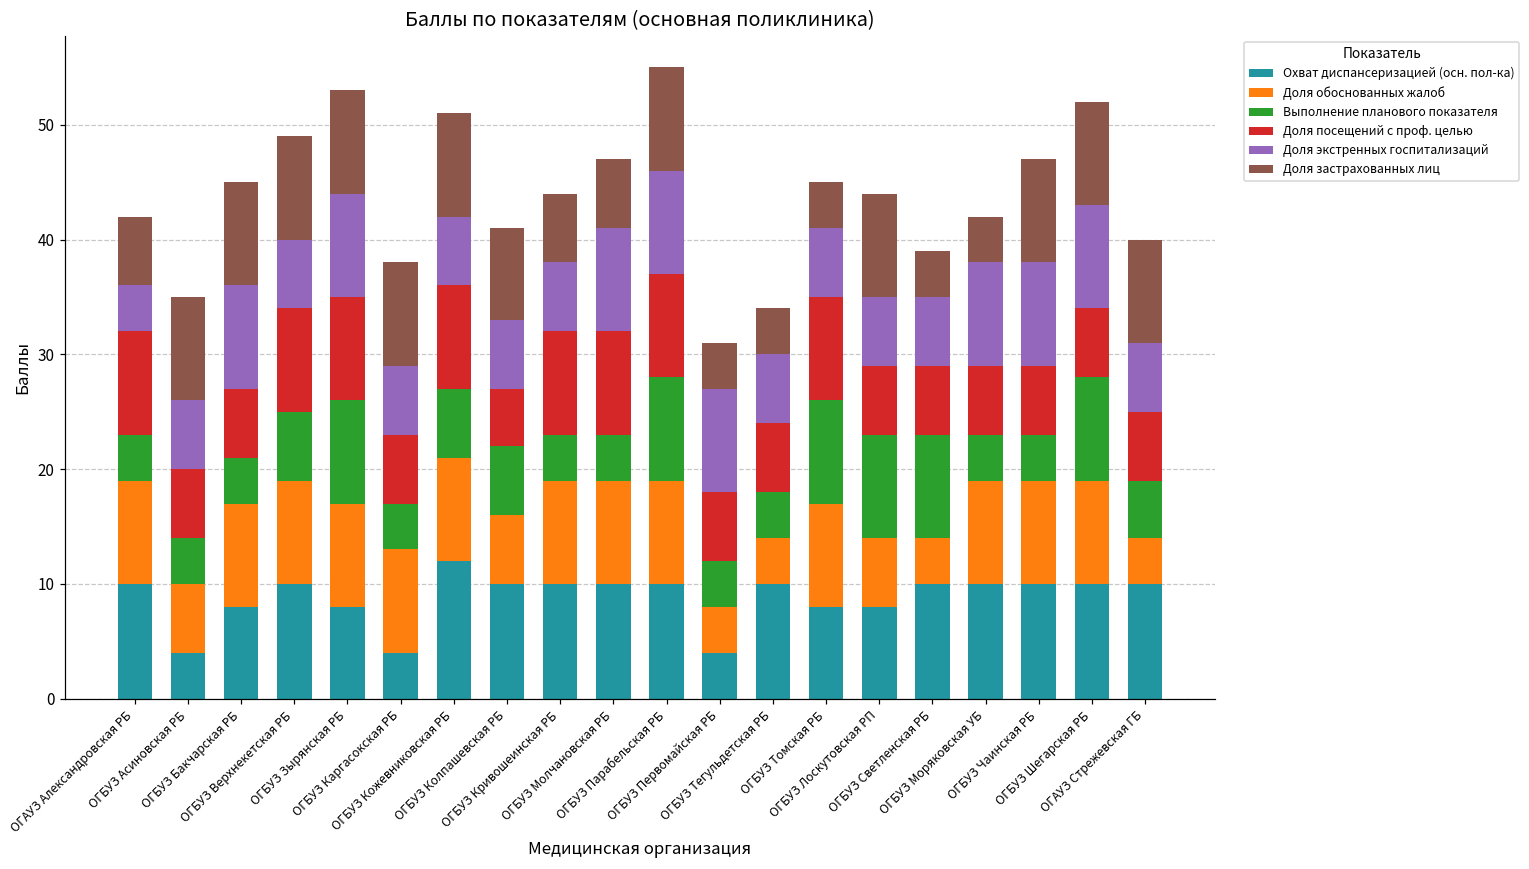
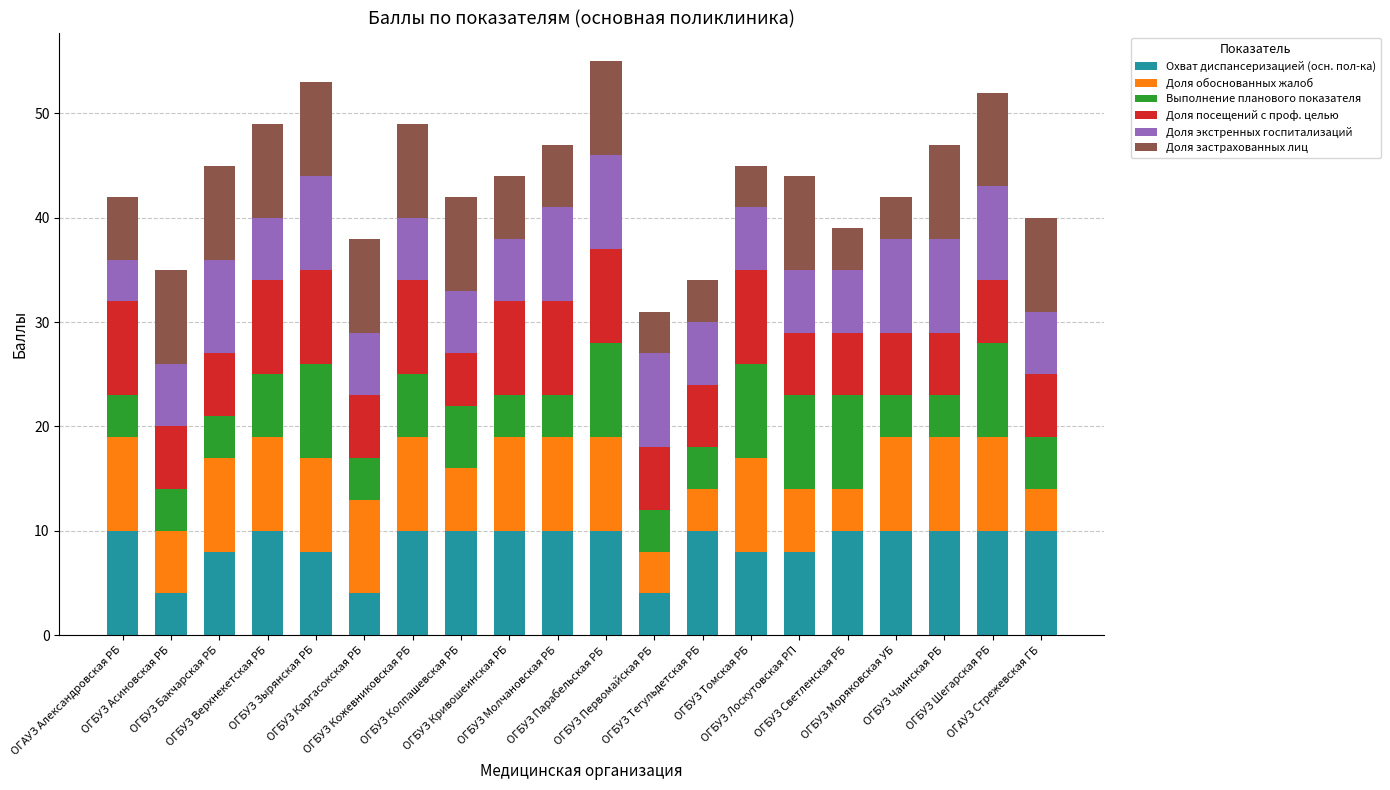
Охват диспансеризацией (осн. пол-ка), ОГБУЗ Кожевниковская РБ: 12 -> 10
Доля застрахованных лиц, ОГБУЗ Колпашевская РБ: 8 -> 9
